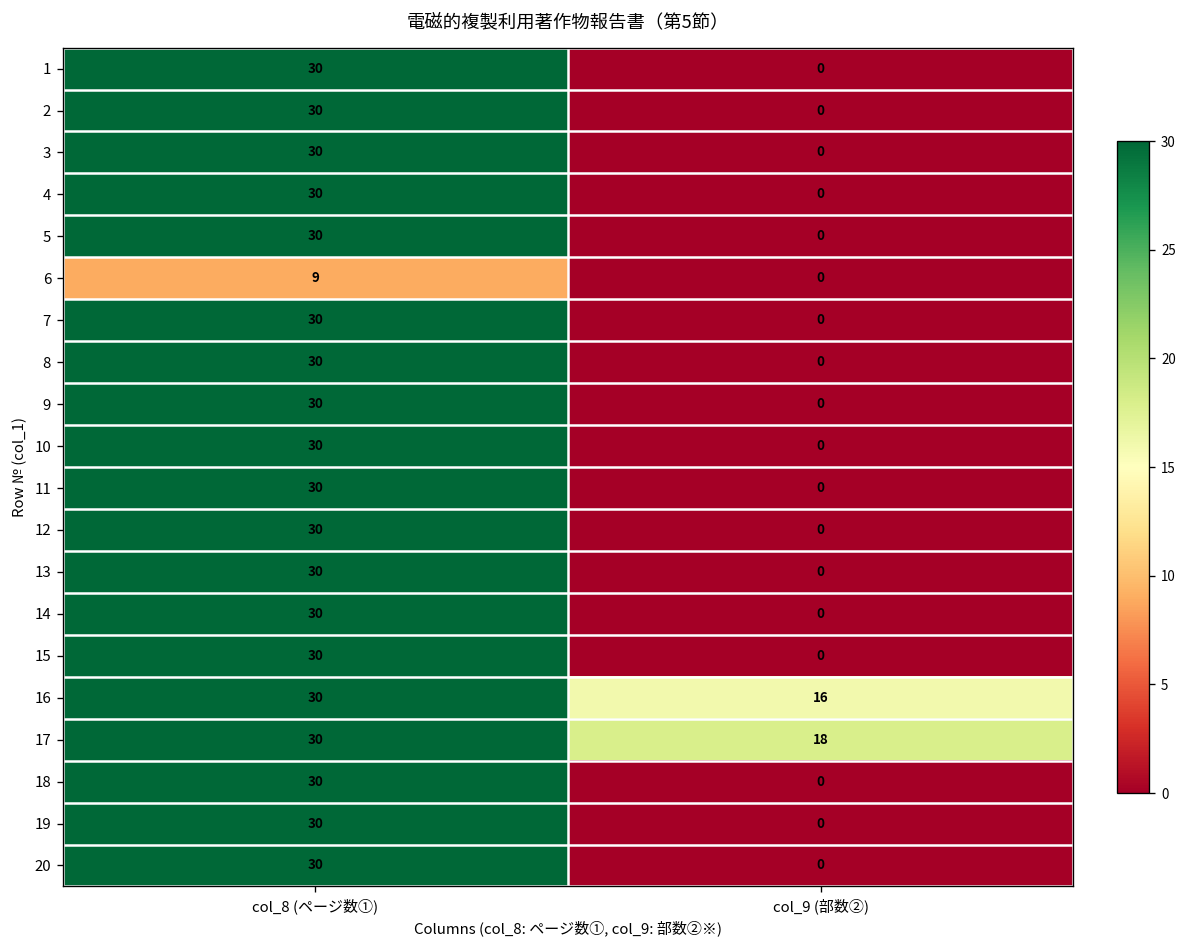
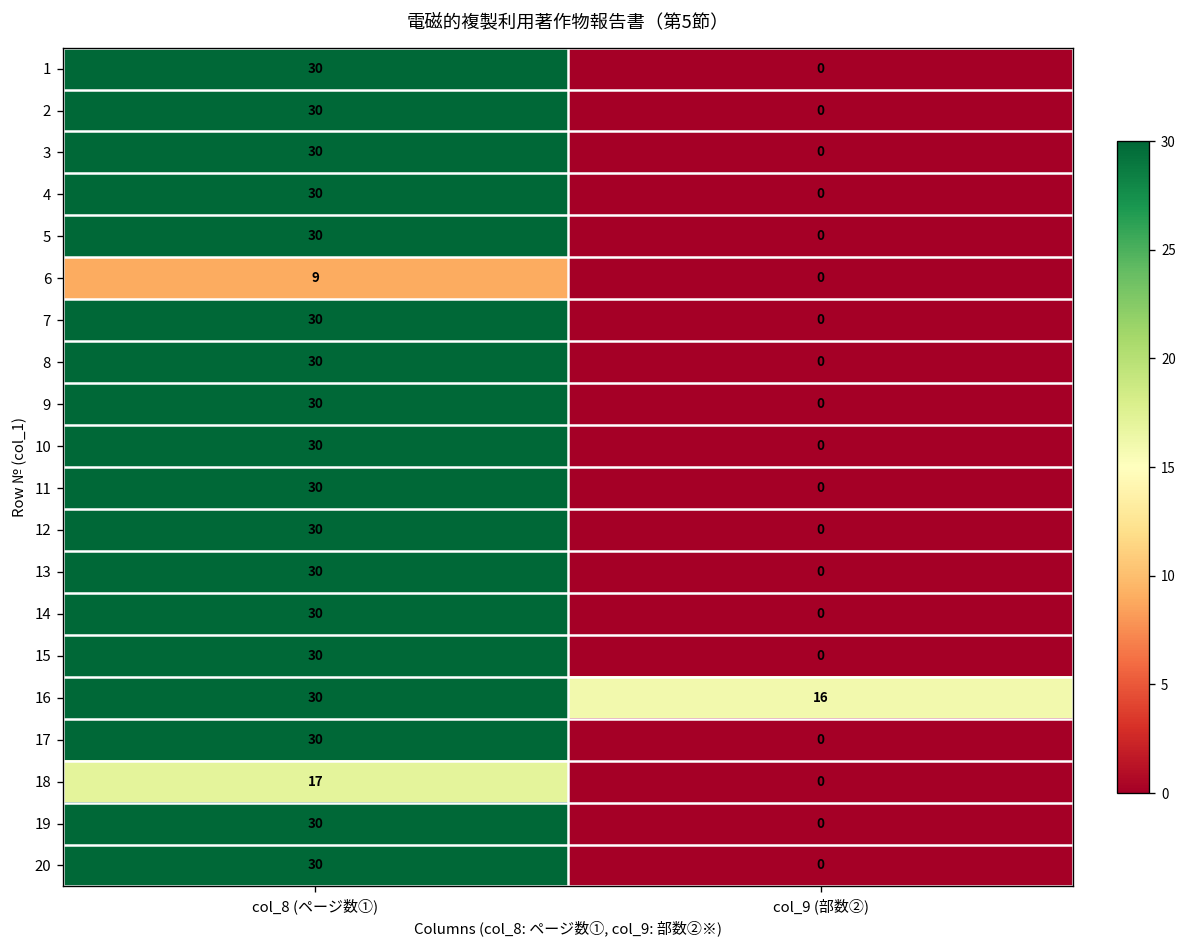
17, col_9 (部数②): 18 -> 0
18, col_8 (ページ数①): 30 -> 17
